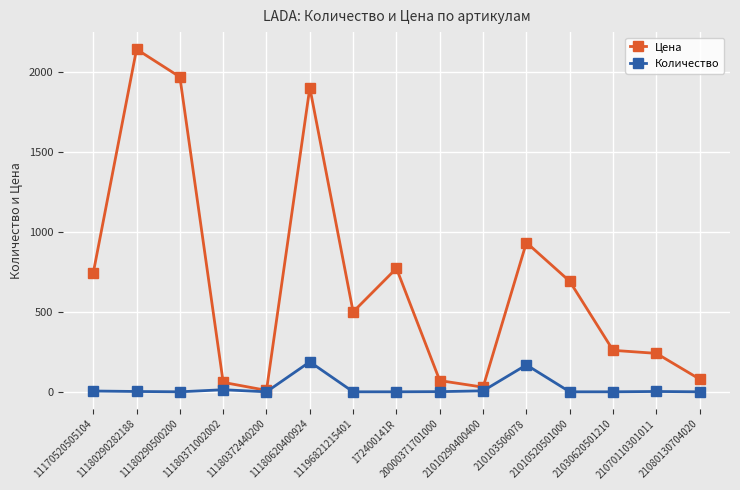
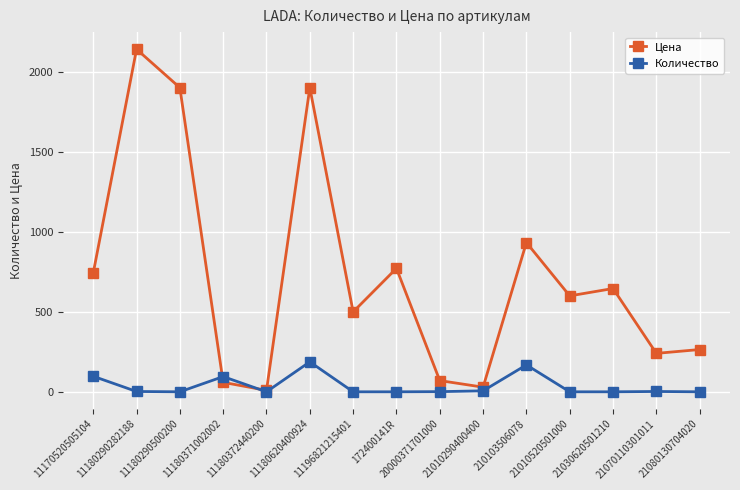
Количество, 11170520505104: 10 -> 100
Цена, 11180290500200: 1970 -> 1900
Количество, 11180371002002: 10 -> 100
Цена, 21010520501000: 690 -> 600
Цена, 21030620501210: 260 -> 650
Цена, 21080130704020: 80 -> 270
